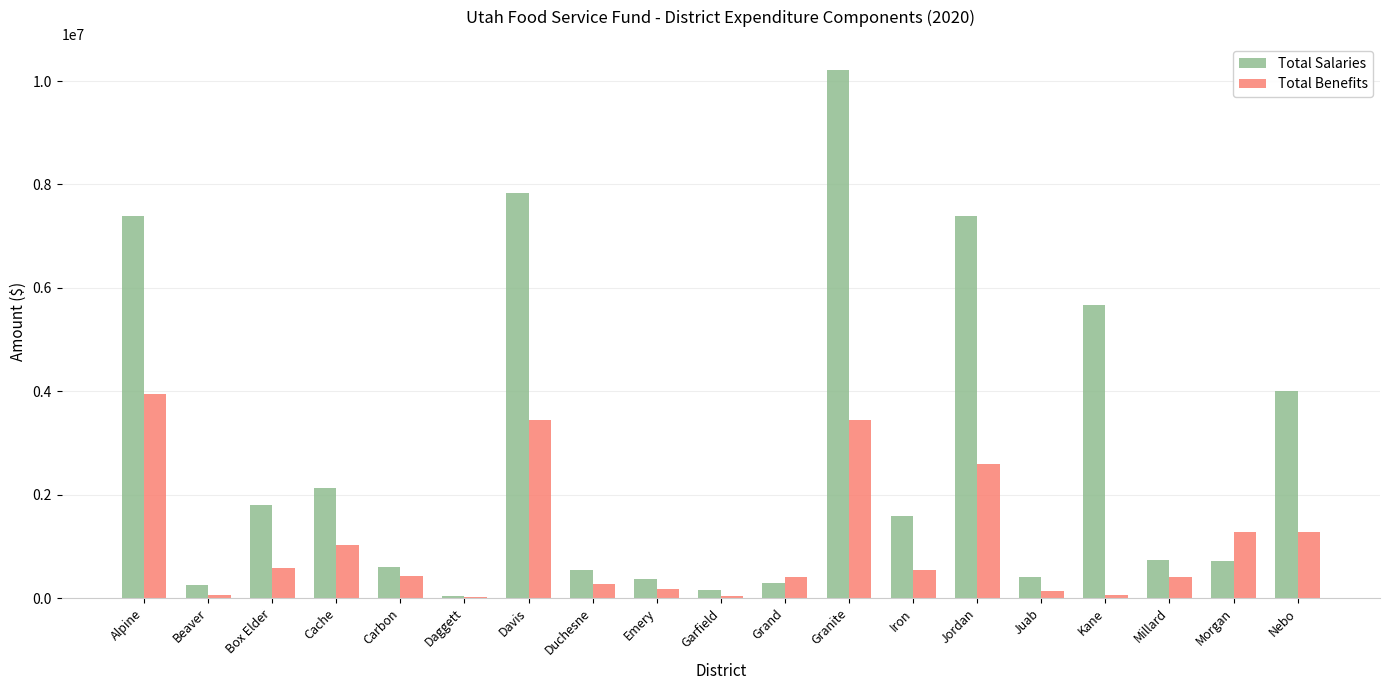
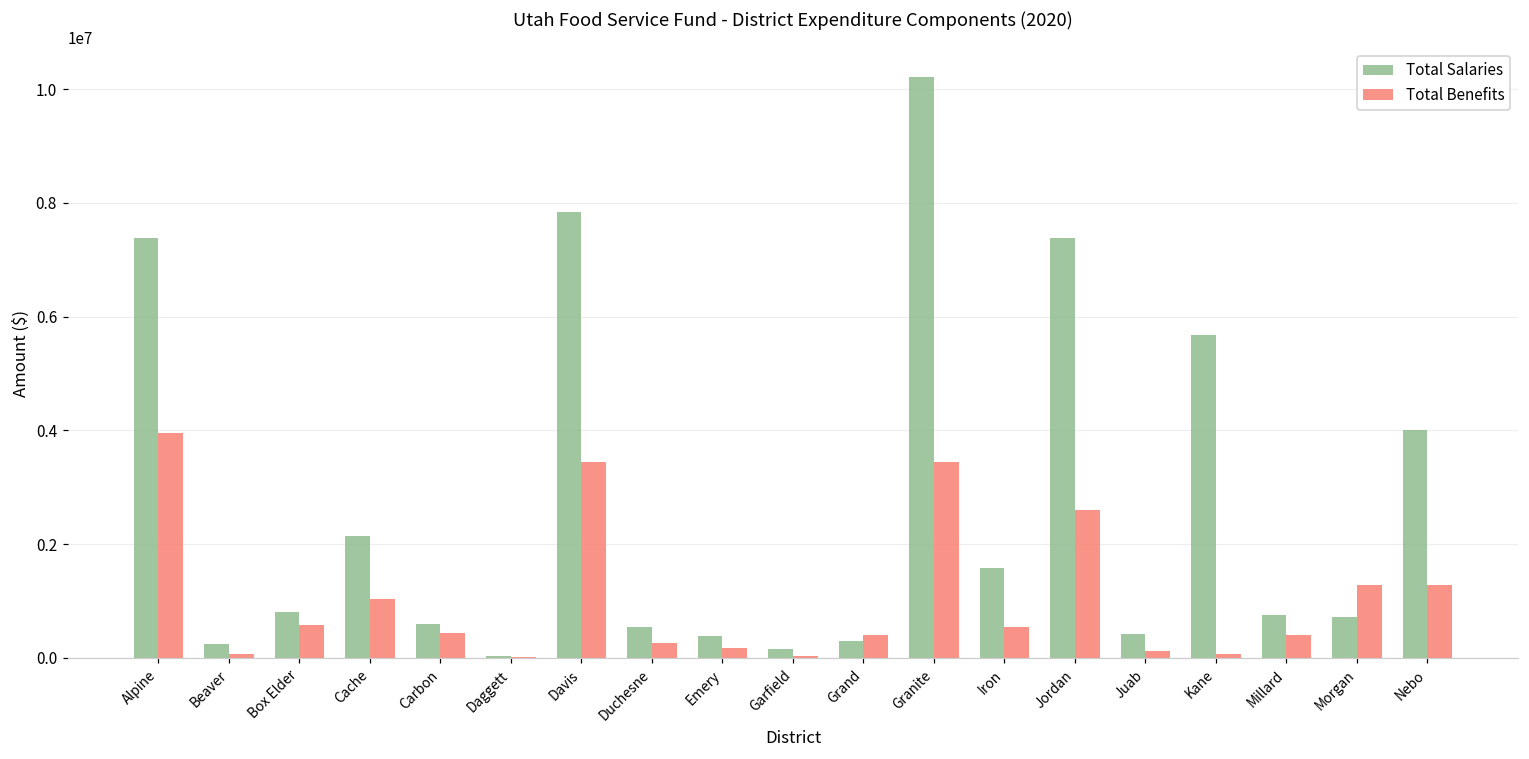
Total Salaries, Box Elder: 1800000 -> 800000
